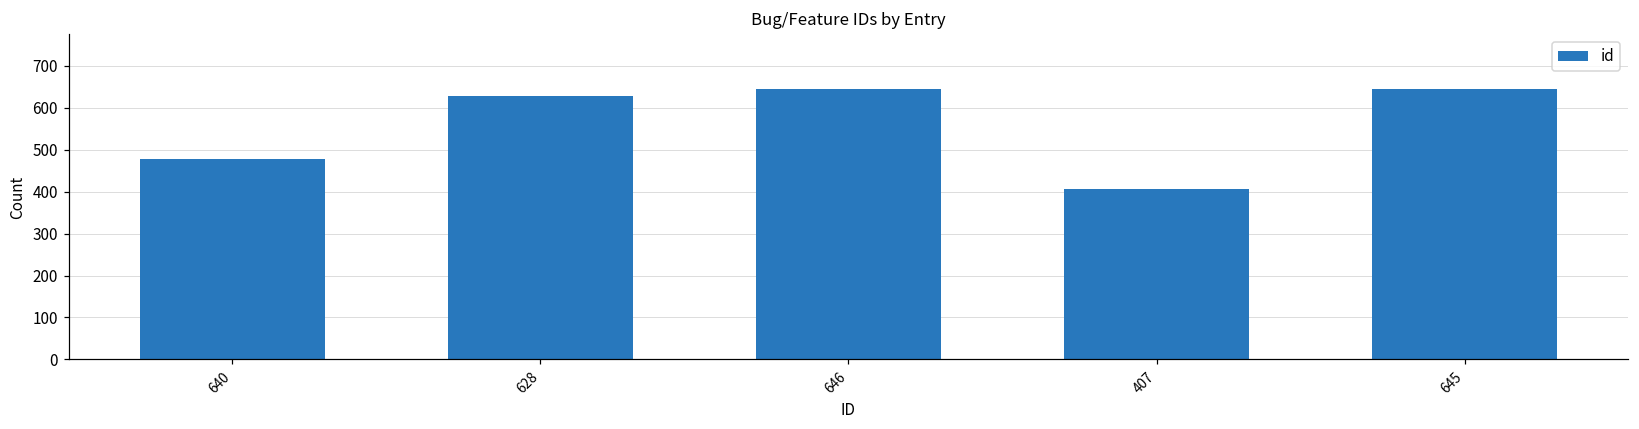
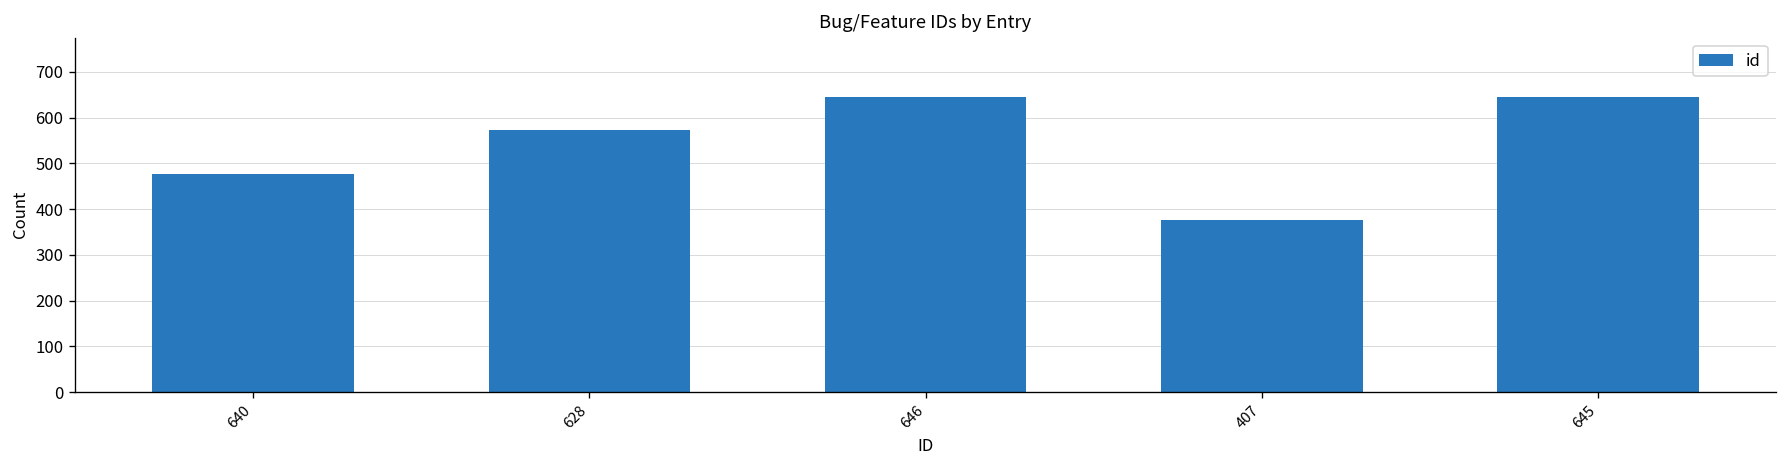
628: 630 -> 570
407: 410 -> 380
